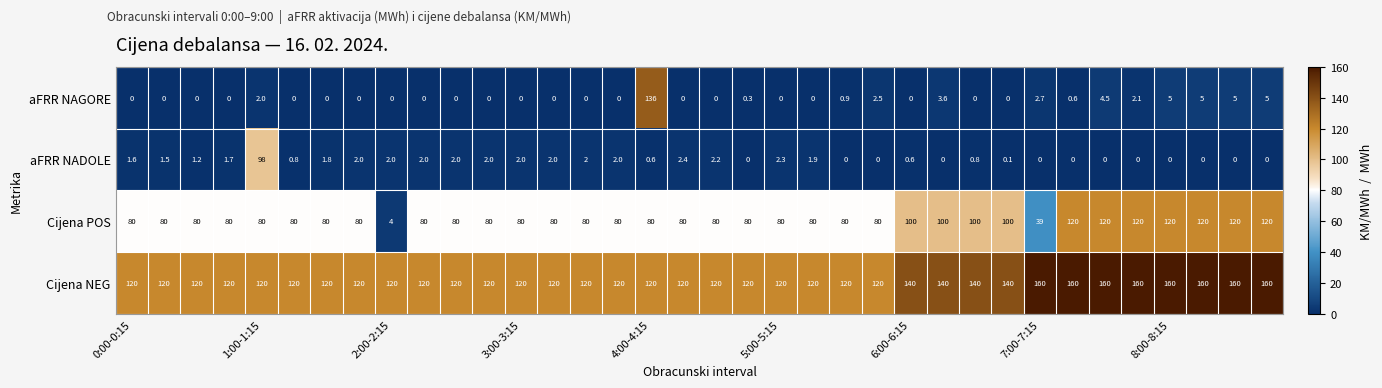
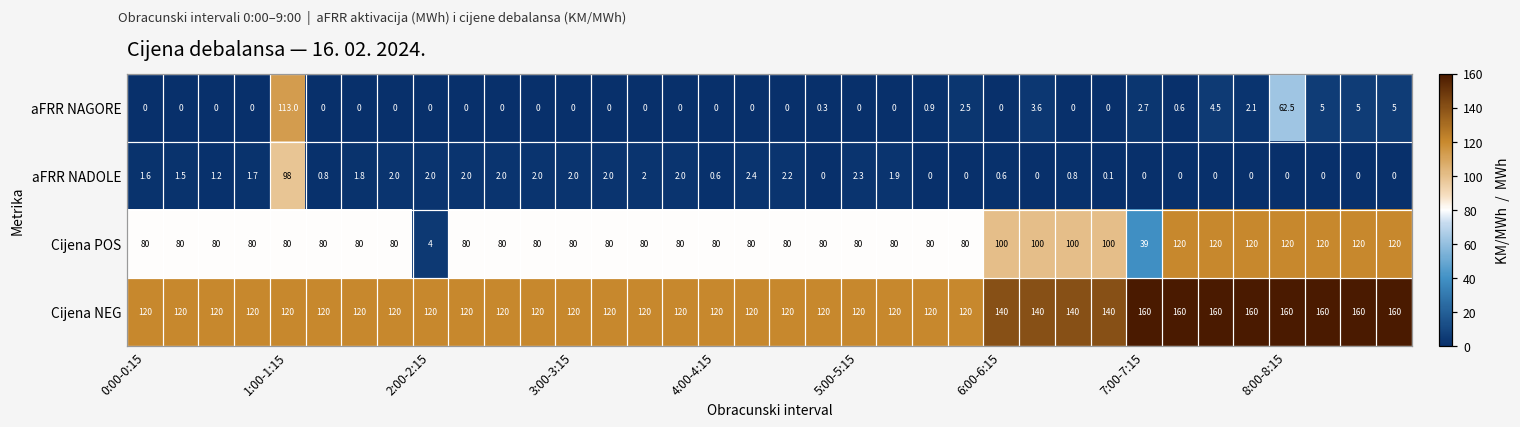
aFRR NAGORE, 1:00-1:15: 2.0 -> 113.0
aFRR NAGORE, 4:00-4:15: 136 -> 0
aFRR NAGORE, 8:00-8:15: 5 -> 62.5
